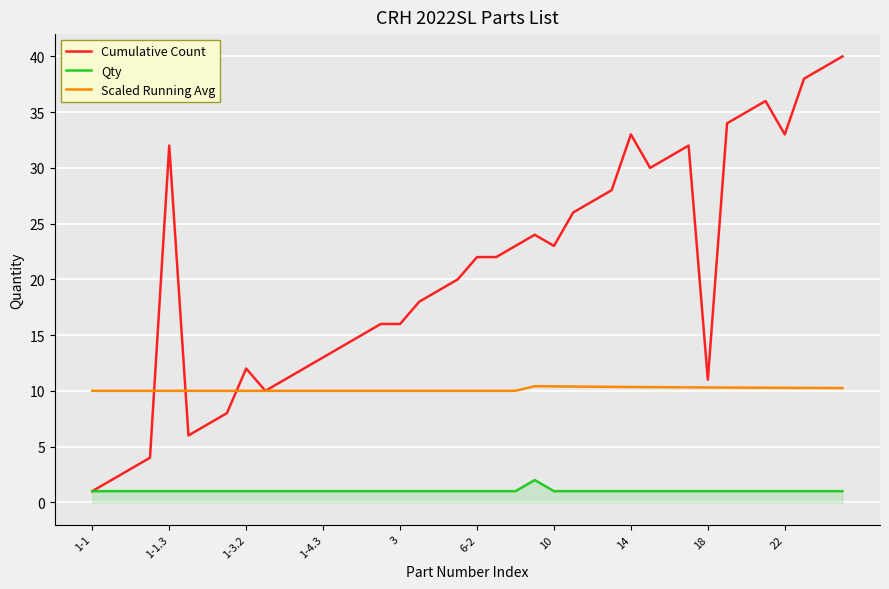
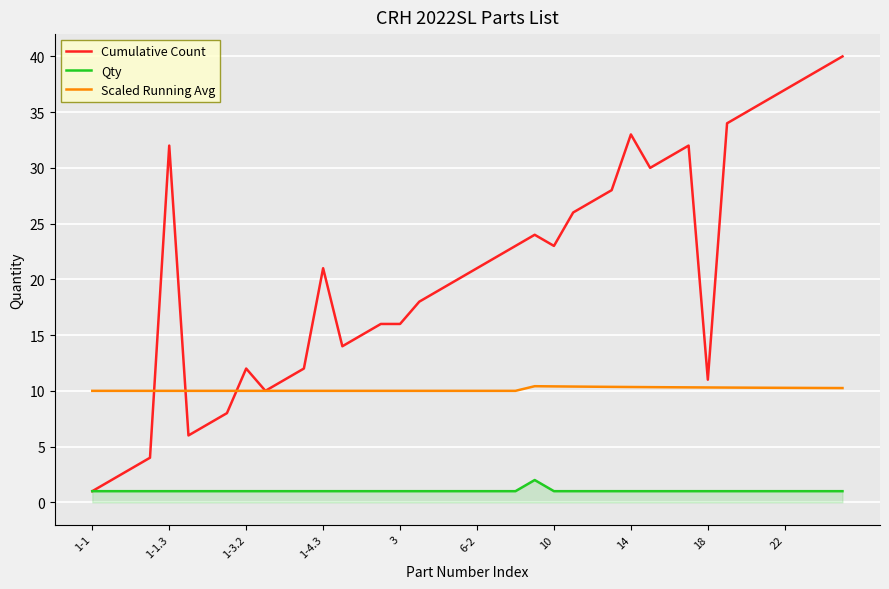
Cumulative Count, 1-4.3: 13 -> 21
Cumulative Count, 6-2: 22 -> 21
Cumulative Count, 22: 33 -> 37
